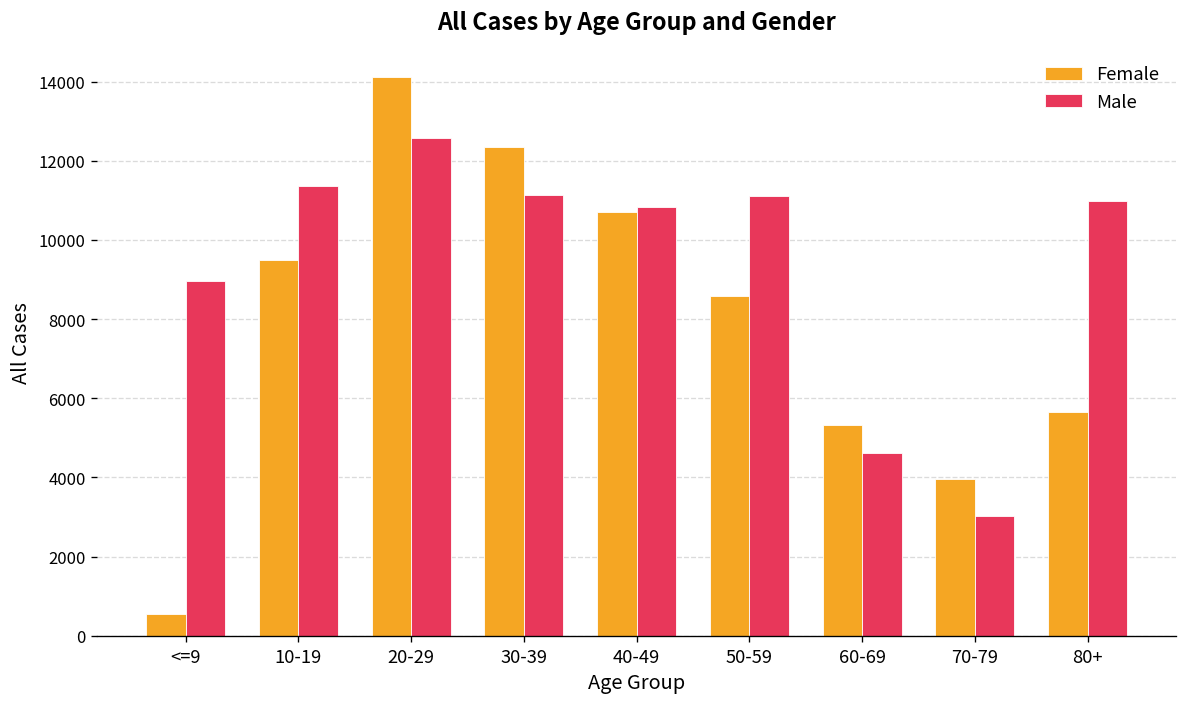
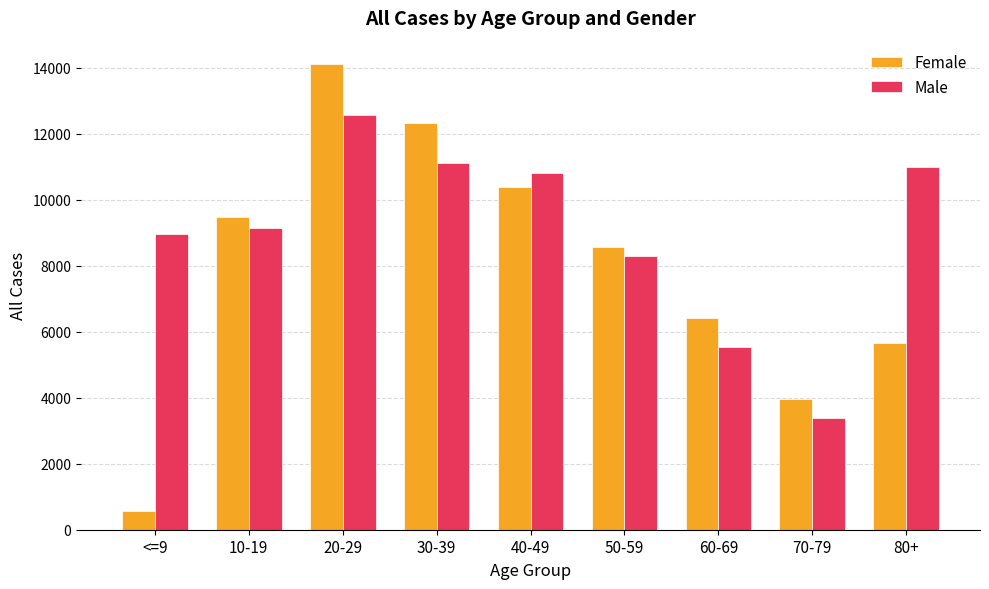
Male, 10-19: 11400 -> 9200
Female, 40-49: 10700 -> 10400
Male, 50-59: 11100 -> 8300
Female, 60-69: 5300 -> 6400
Male, 60-69: 4600 -> 5500
Male, 70-79: 3000 -> 3400
